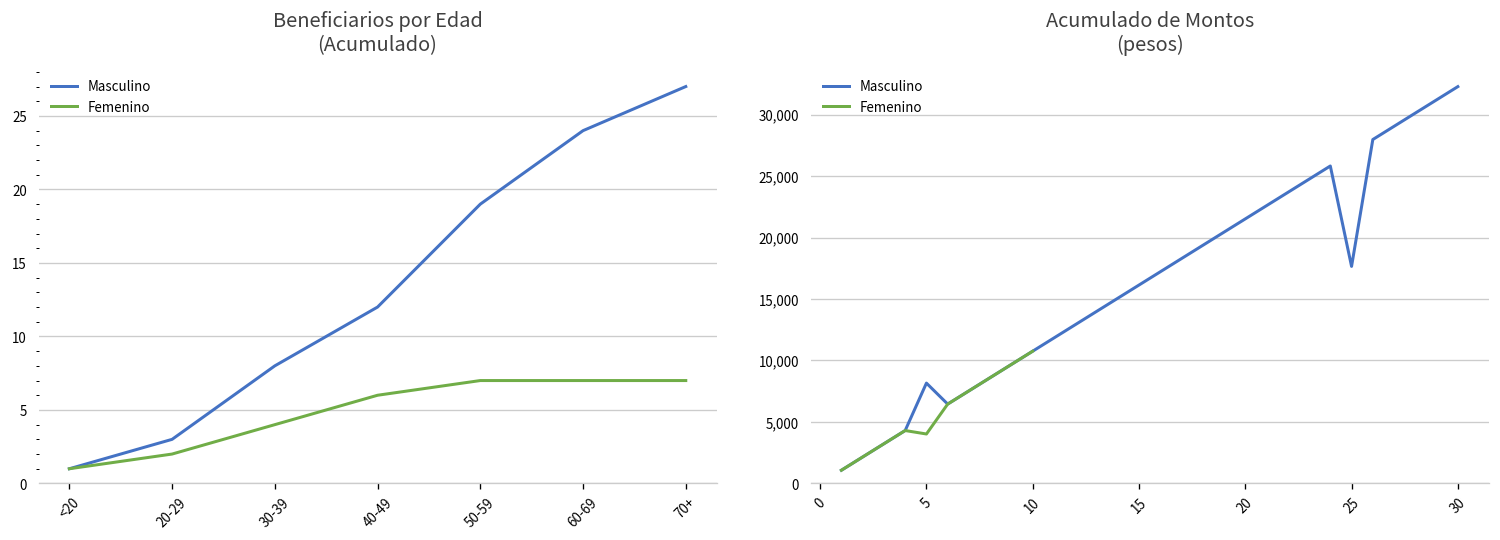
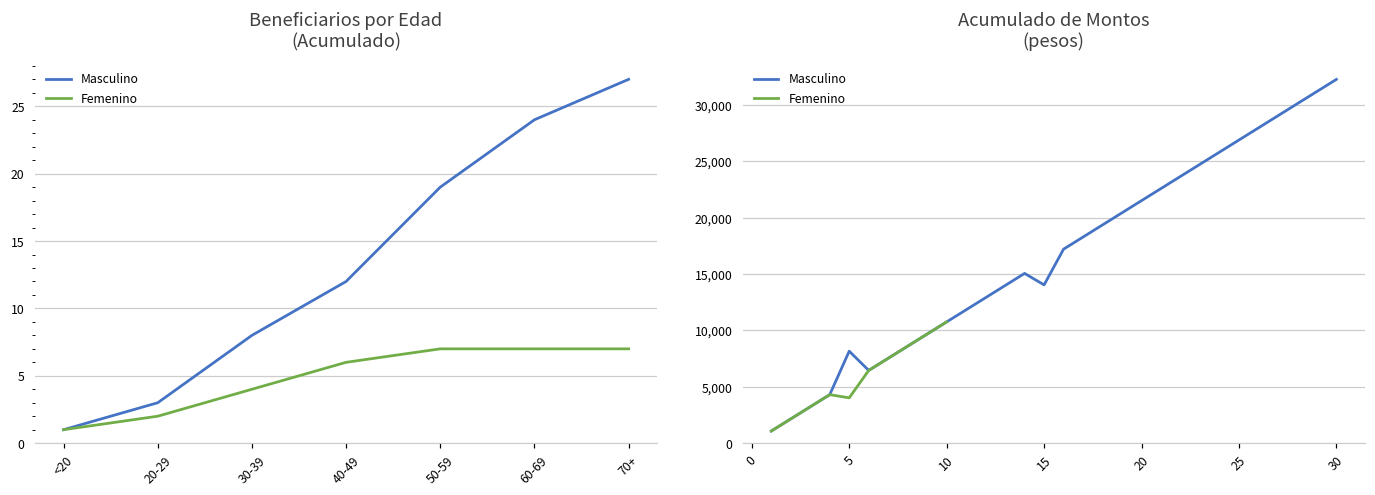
Acumulado de Montos (pesos), Masculino, 15: 16,100 -> 14,000
Acumulado de Montos (pesos), Masculino, 25: 17,700 -> 26,900
